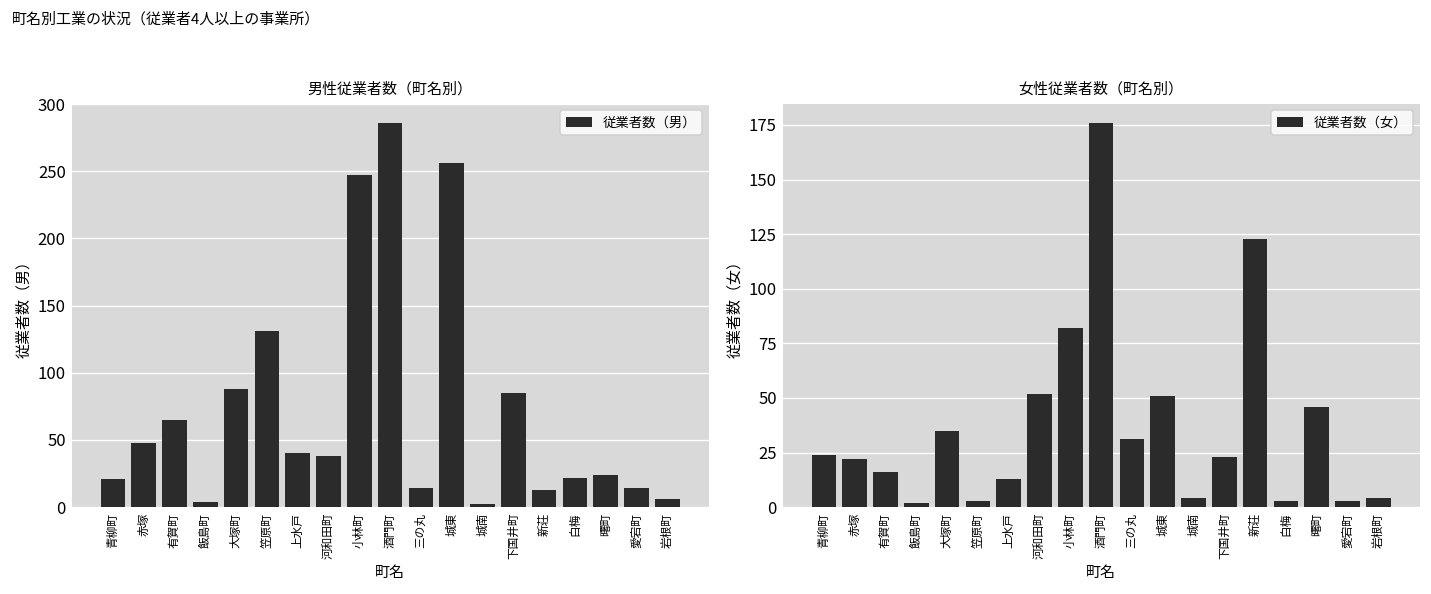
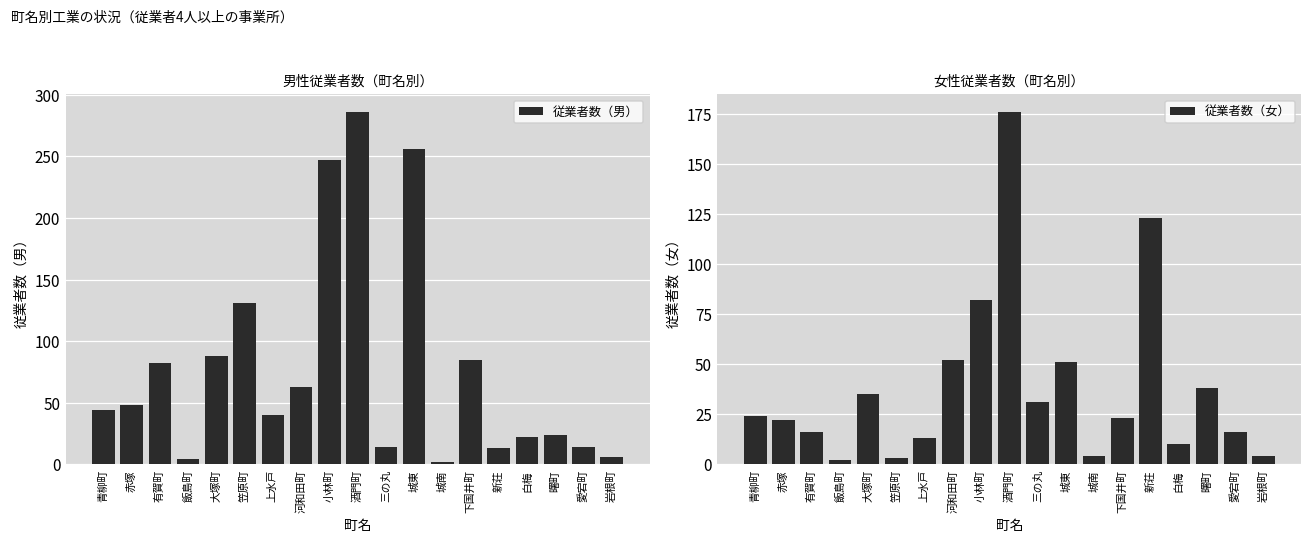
男性従業者数（町名別）, 青柳町: 21 -> 44
男性従業者数（町名別）, 有賀町: 65 -> 82
男性従業者数（町名別）, 河和田町: 38 -> 63
女性従業者数（町名別）, 白梅: 3 -> 10
女性従業者数（町名別）, 曙町: 46 -> 38
女性従業者数（町名別）, 愛宕町: 3 -> 16
